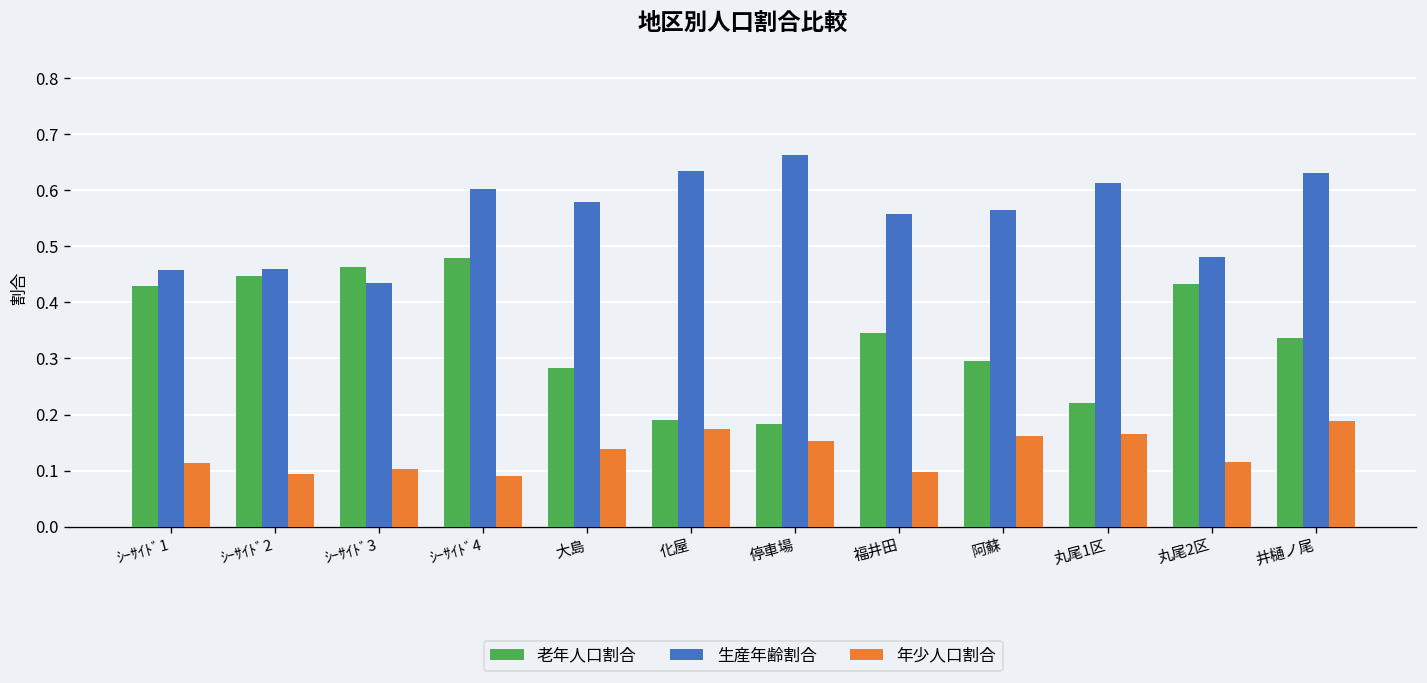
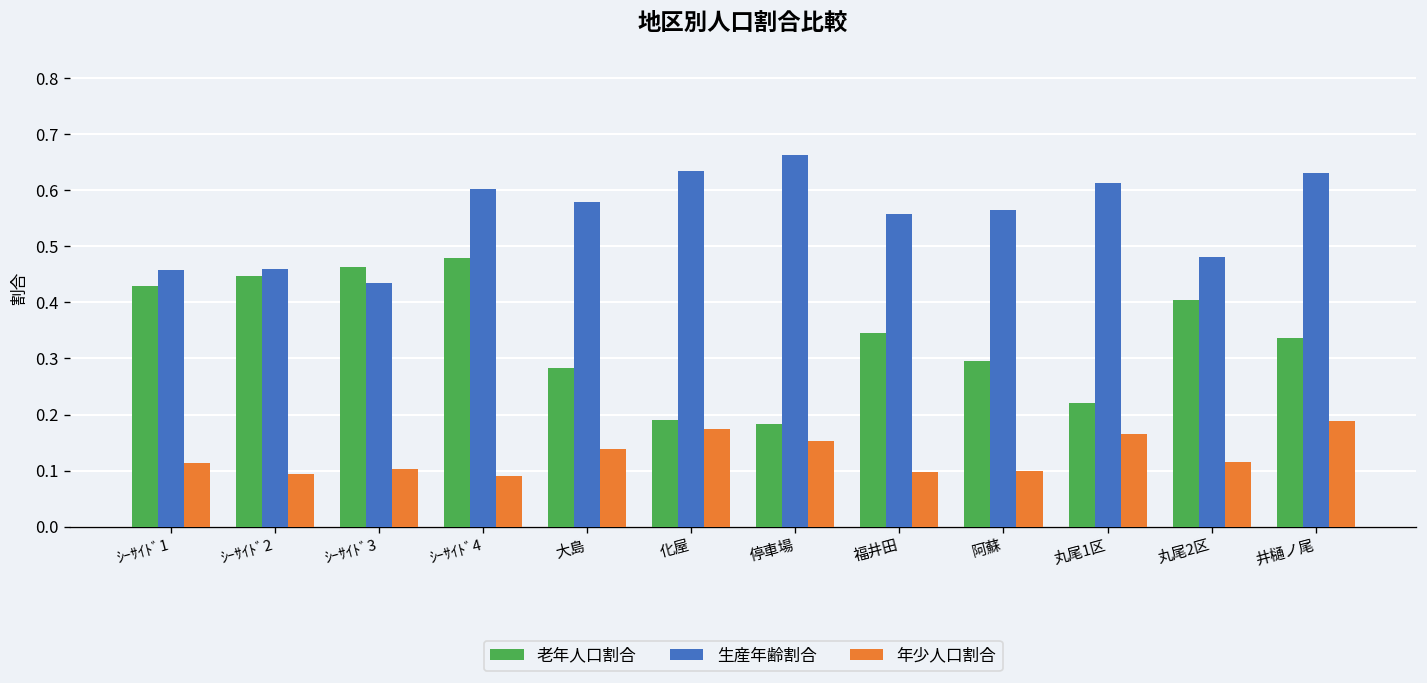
年少人口割合, 阿蘇: 0.16 -> 0.10
老年人口割合, 丸尾2区: 0.43 -> 0.41
